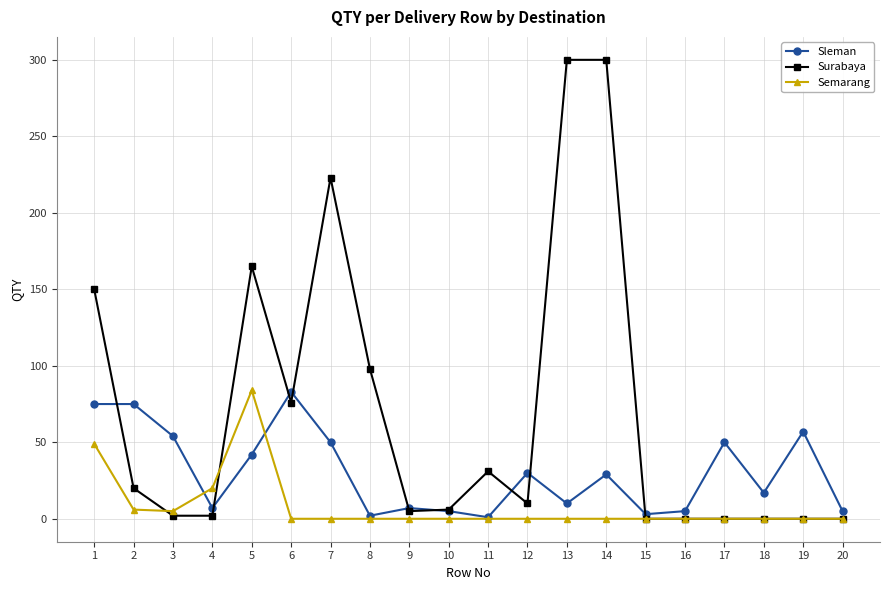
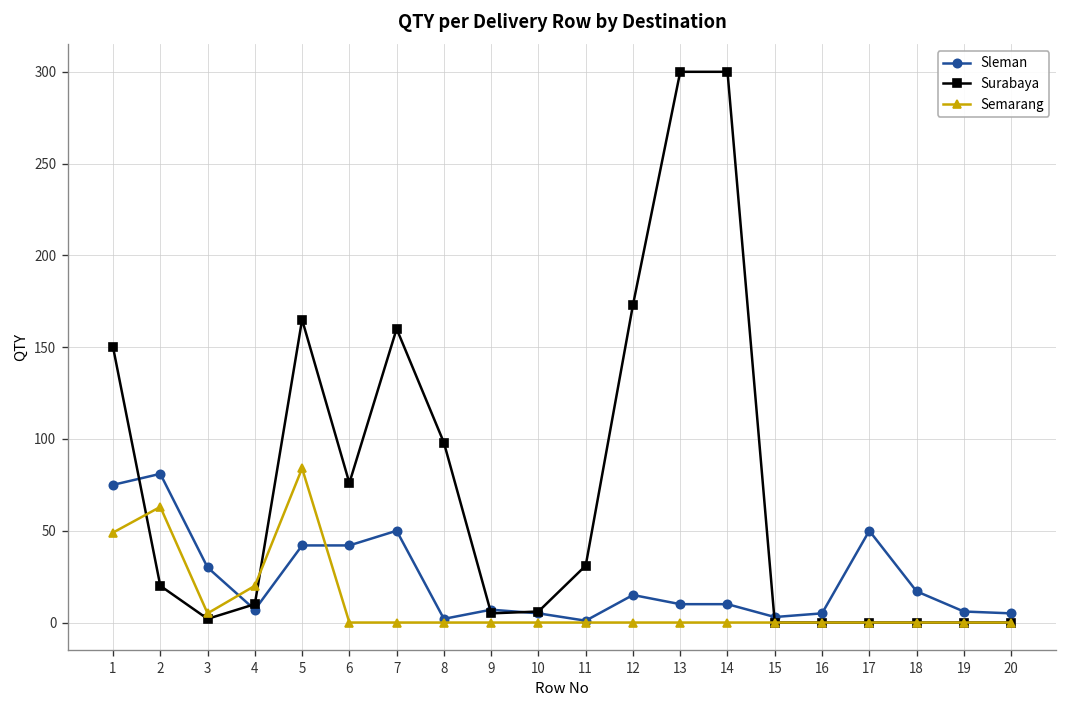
Sleman, 2: 75 -> 81
Semarang, 2: 6 -> 63
Sleman, 3: 54 -> 30
Surabaya, 4: 2 -> 10
Sleman, 6: 83 -> 42
Surabaya, 7: 223 -> 160
Sleman, 12: 30 -> 15
Surabaya, 12: 10 -> 173
Sleman, 14: 29 -> 10
Sleman, 19: 57 -> 6
